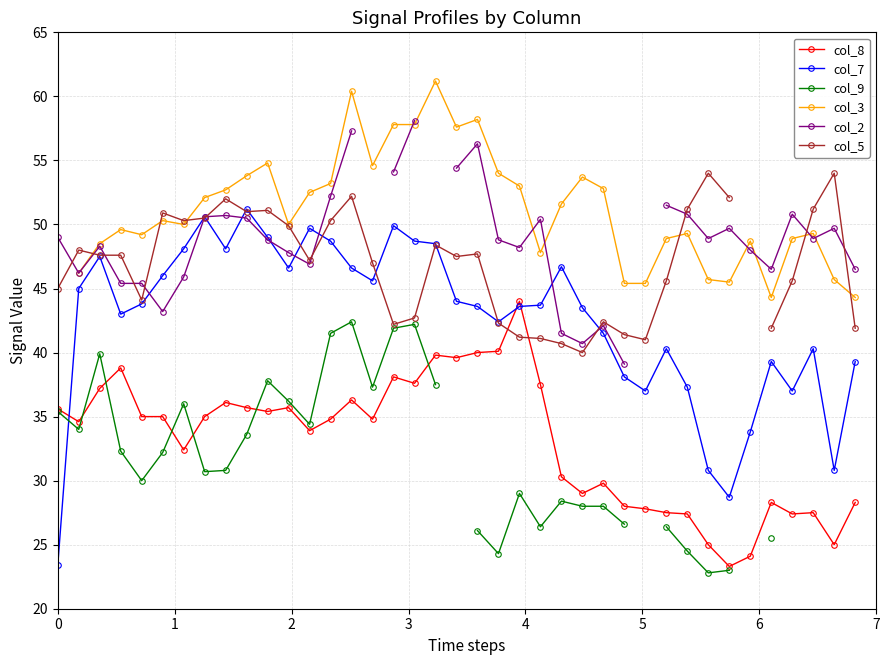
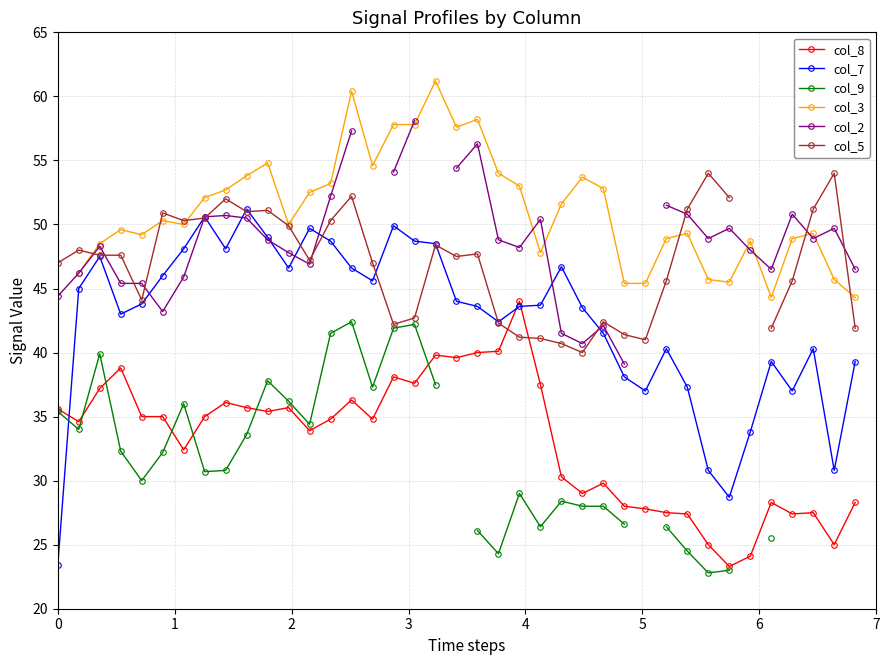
col_2, 0: 49.0 -> 44.4
col_5, 0: 45 -> 47
